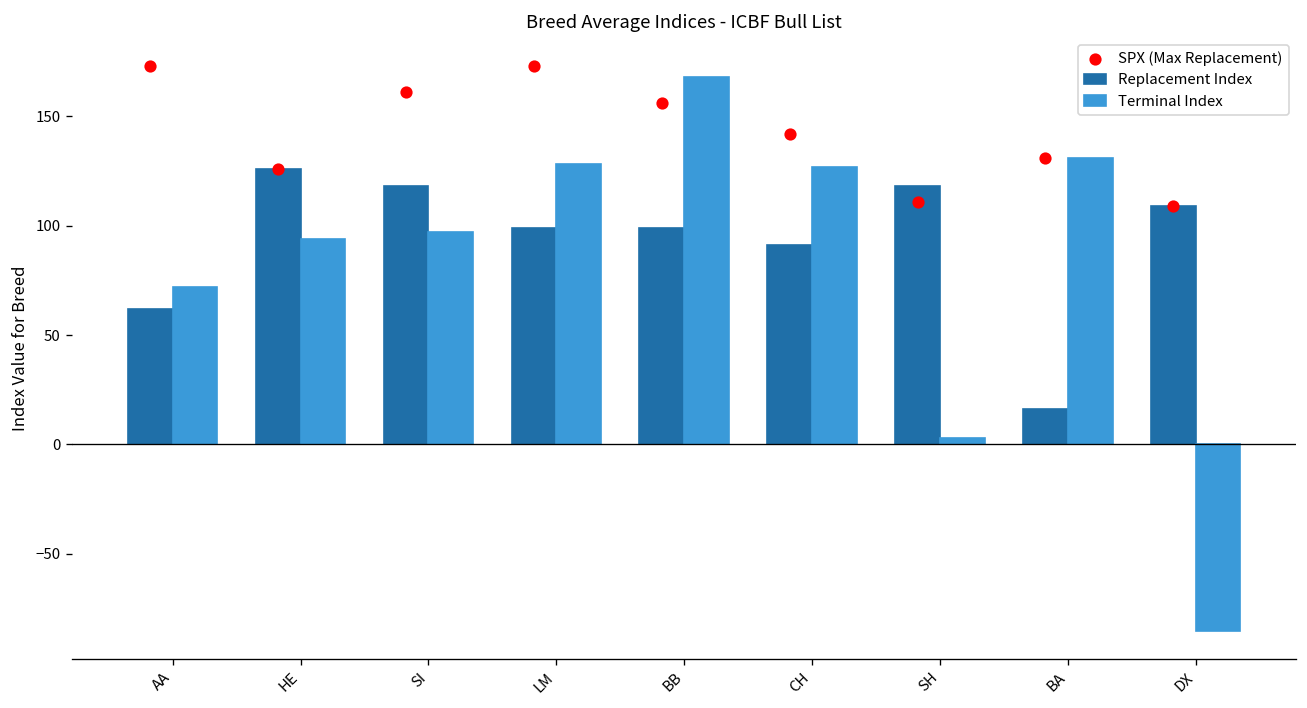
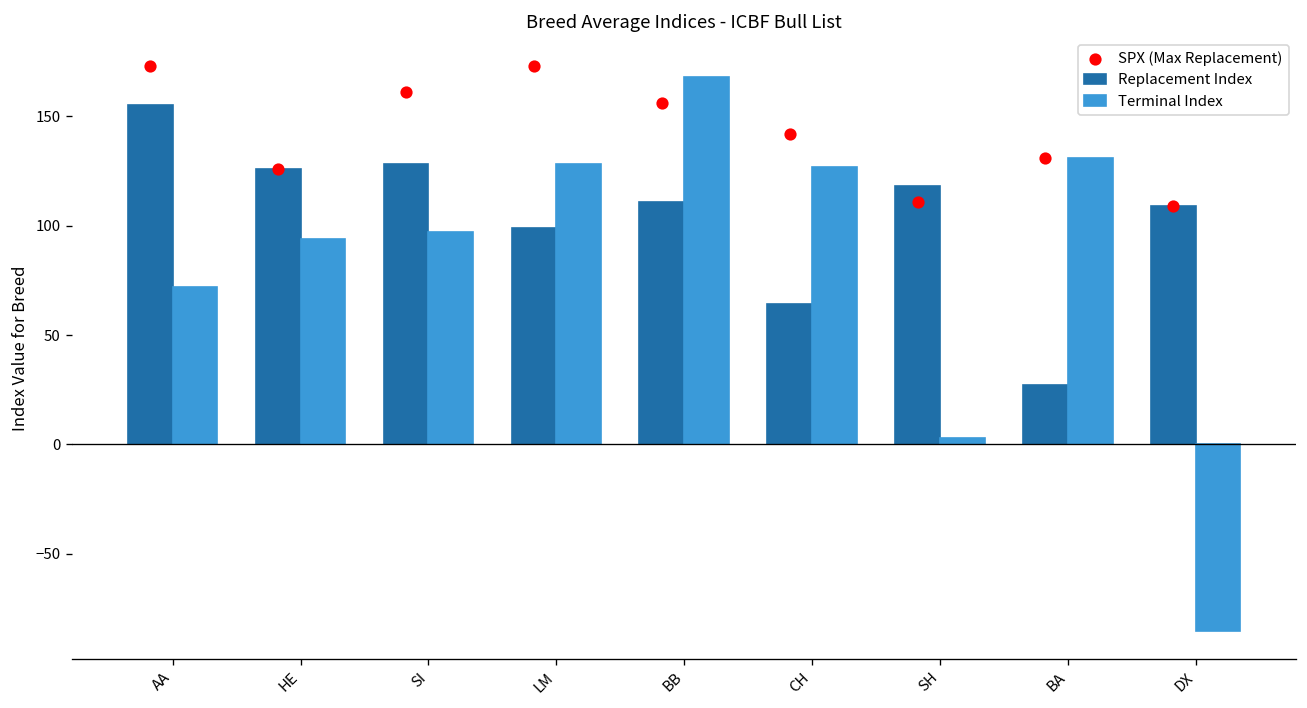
Replacement Index, AA: 62 -> 155
Replacement Index, SI: 118 -> 128
Replacement Index, BB: 99 -> 111
Replacement Index, CH: 91 -> 64
Replacement Index, BA: 16 -> 27
